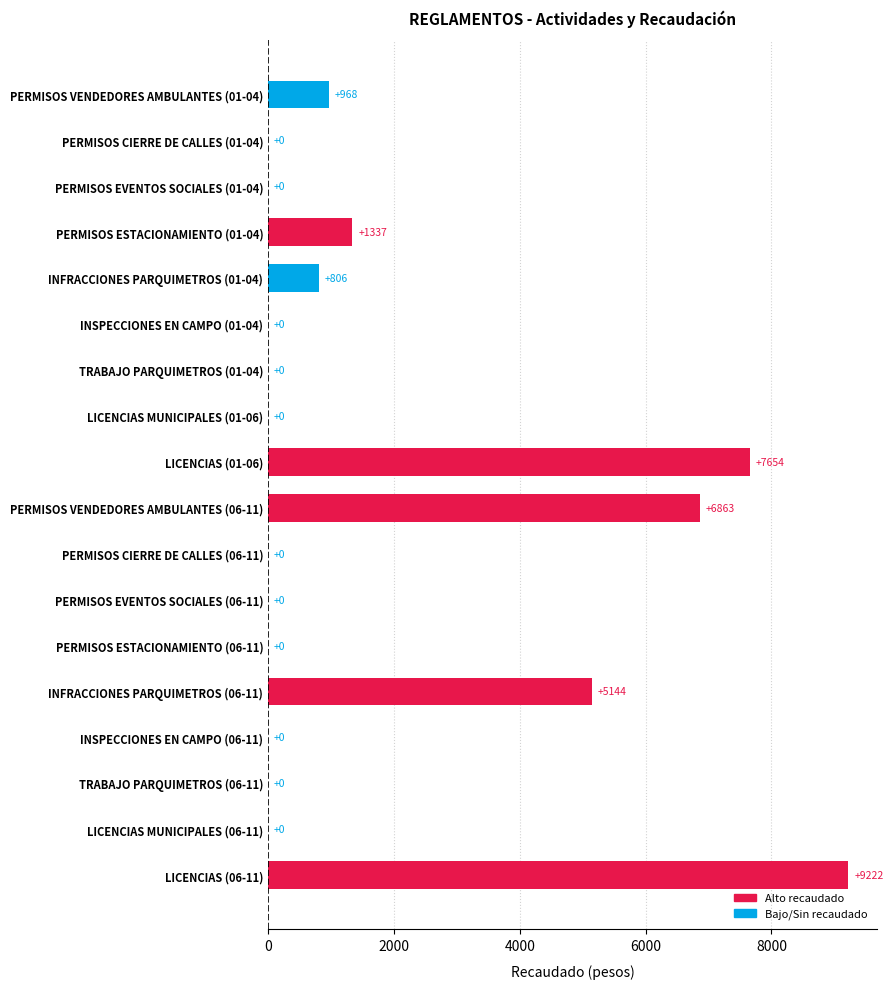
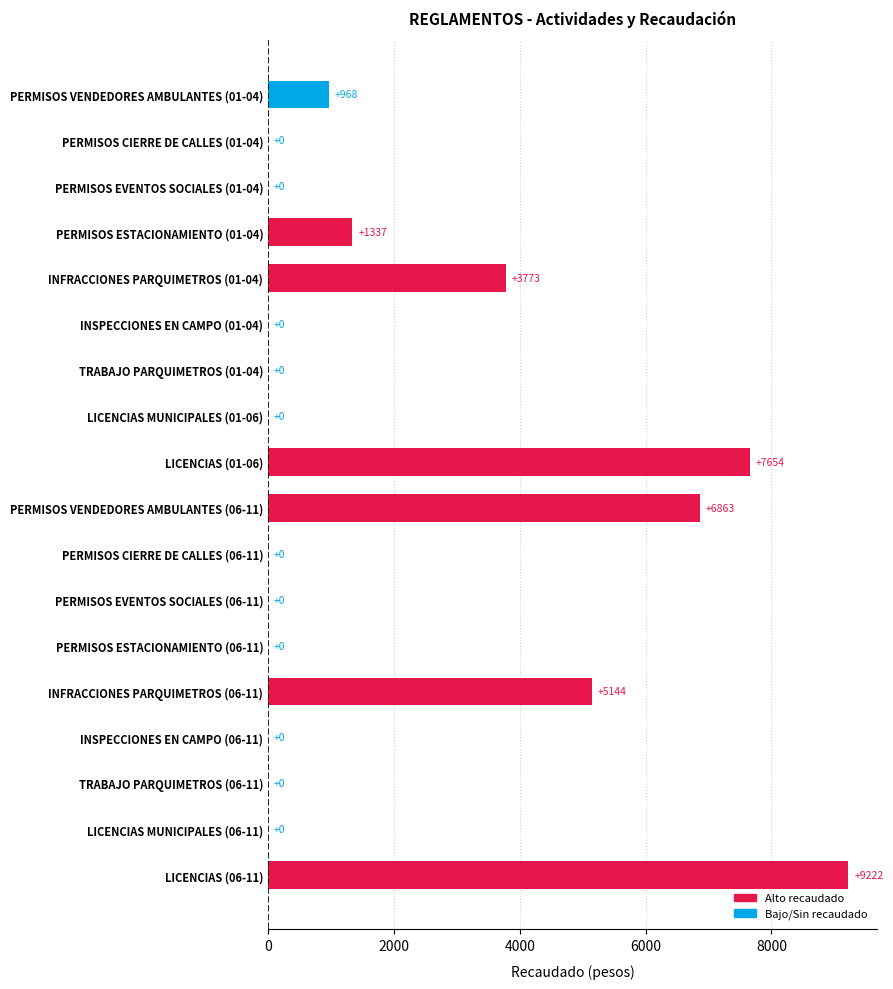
INFRACCIONES PARQUIMETROS (01-04): +806 -> +3773
